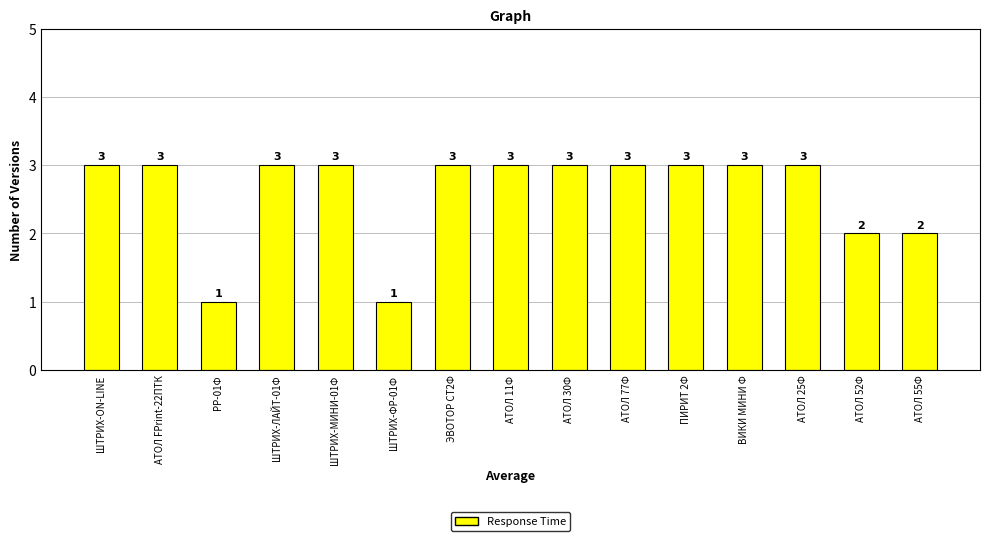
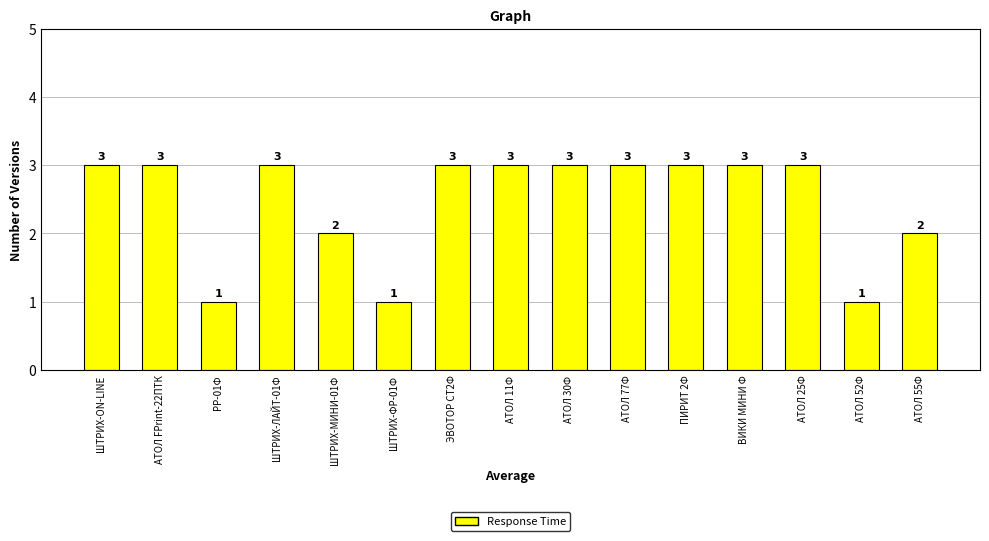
ШТРИХ-МИНИ-01Ф: 3 -> 2
АТОЛ 52Ф: 2 -> 1
